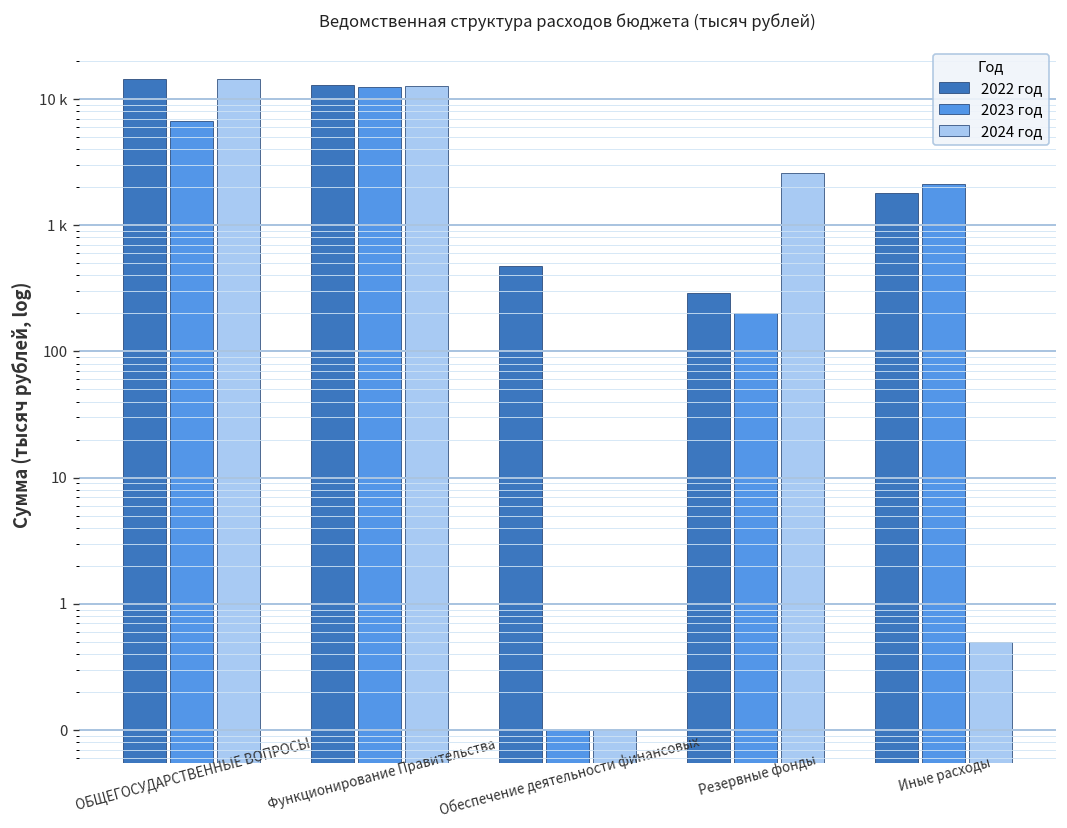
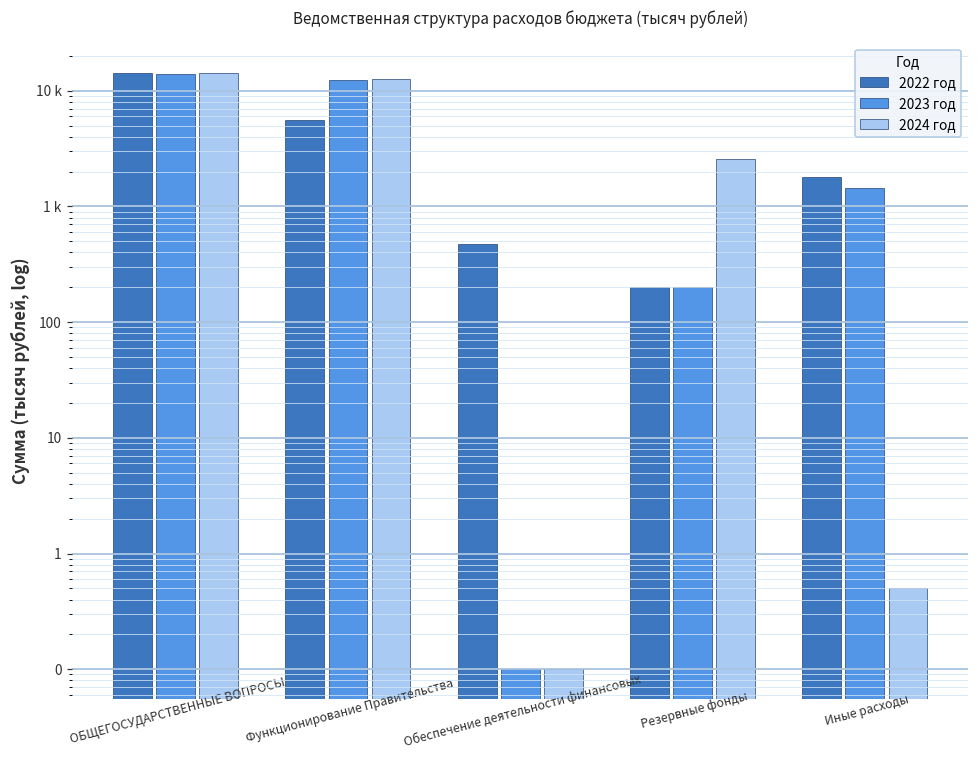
2023 год, ОБЩЕГОСУДАРСТВЕННЫЕ ВОПРОСЫ: 7000 -> 14000
2022 год, Функционирование Правительства: 13000 -> 6000
2022 год, Резервные фонды: 290 -> 200
2023 год, Иные расходы: 2100 -> 1400
